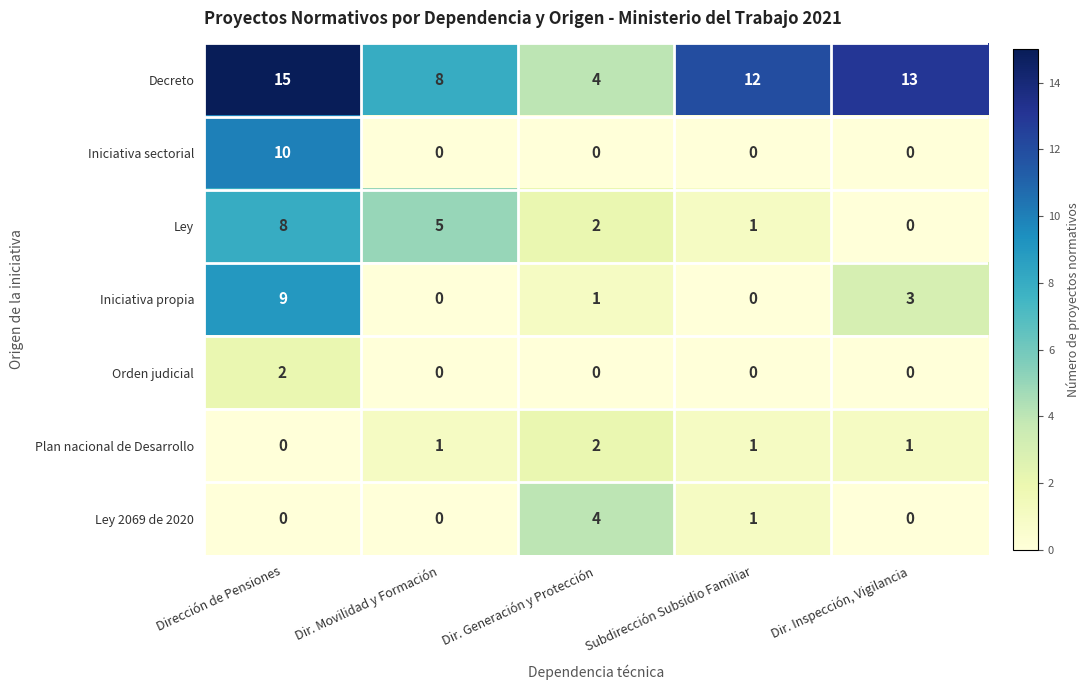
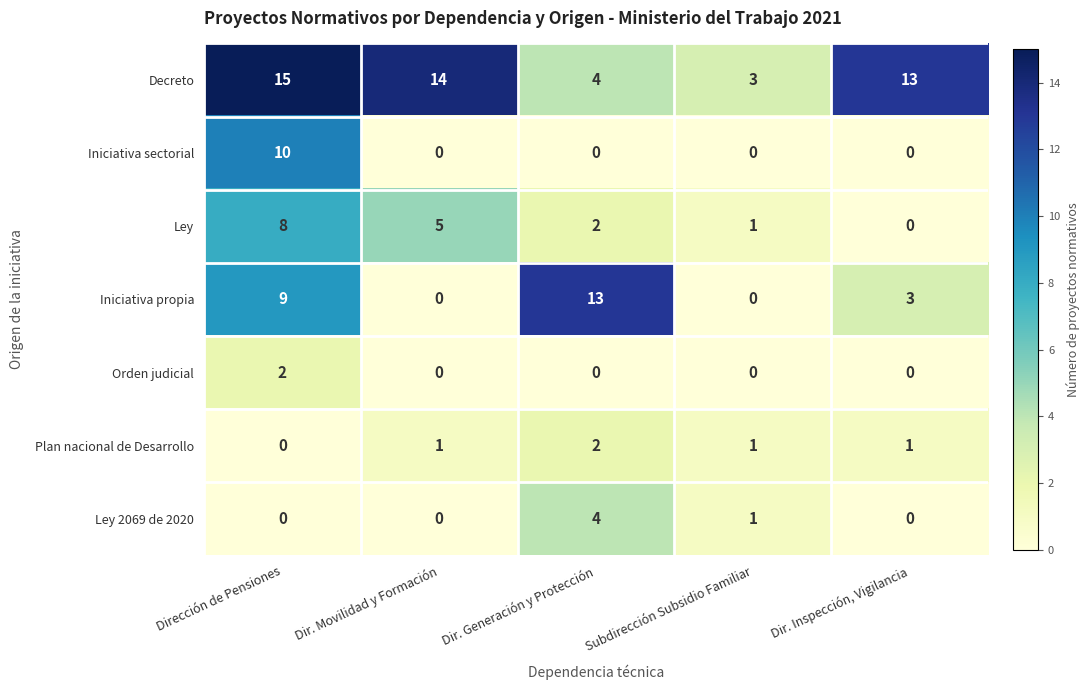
Decreto, Dir. Movilidad y Formación: 8 -> 14
Decreto, Subdirección Subsidio Familiar: 12 -> 3
Iniciativa propia, Dir. Generación y Protección: 1 -> 13
